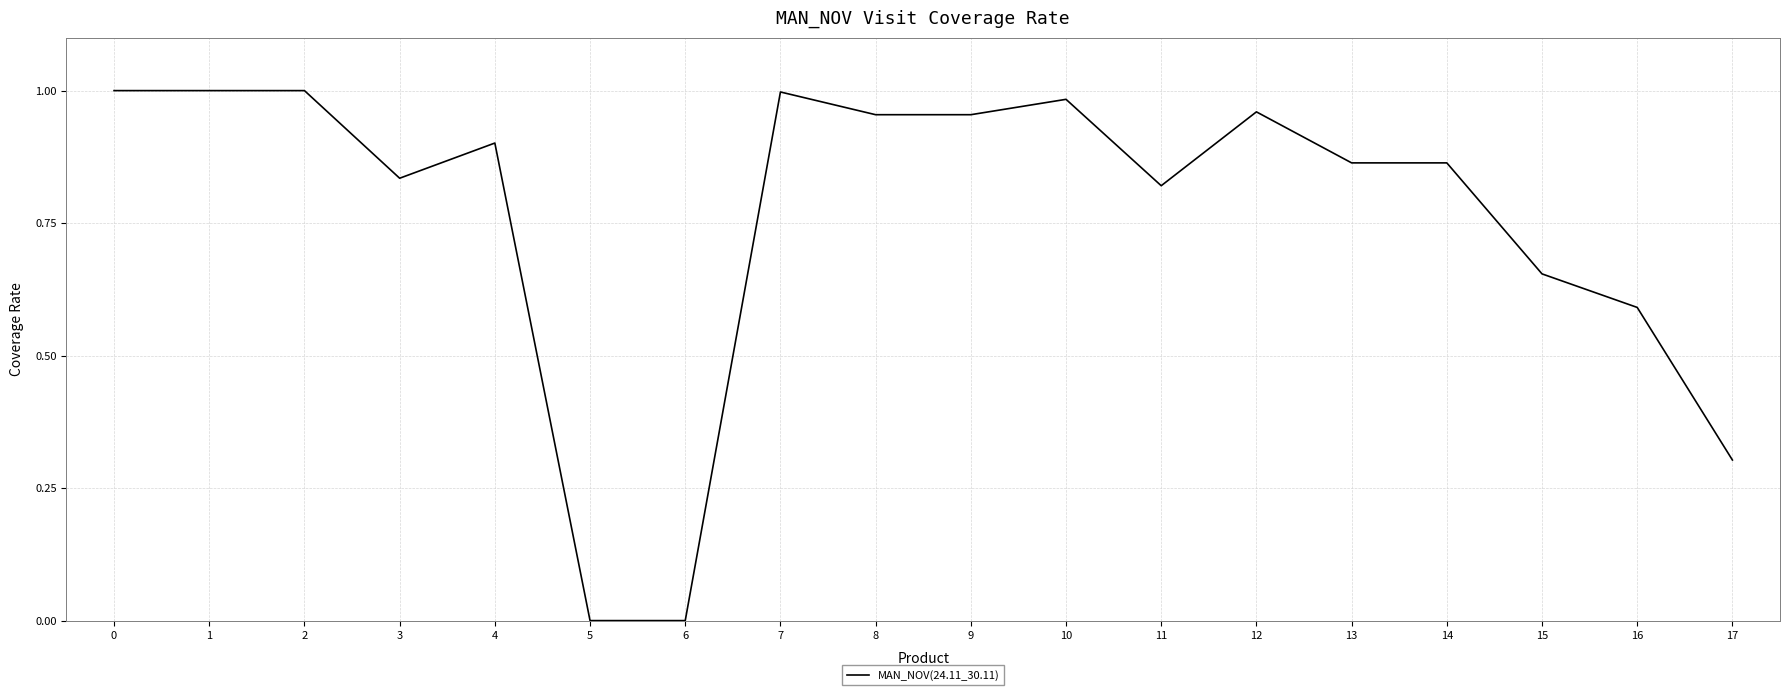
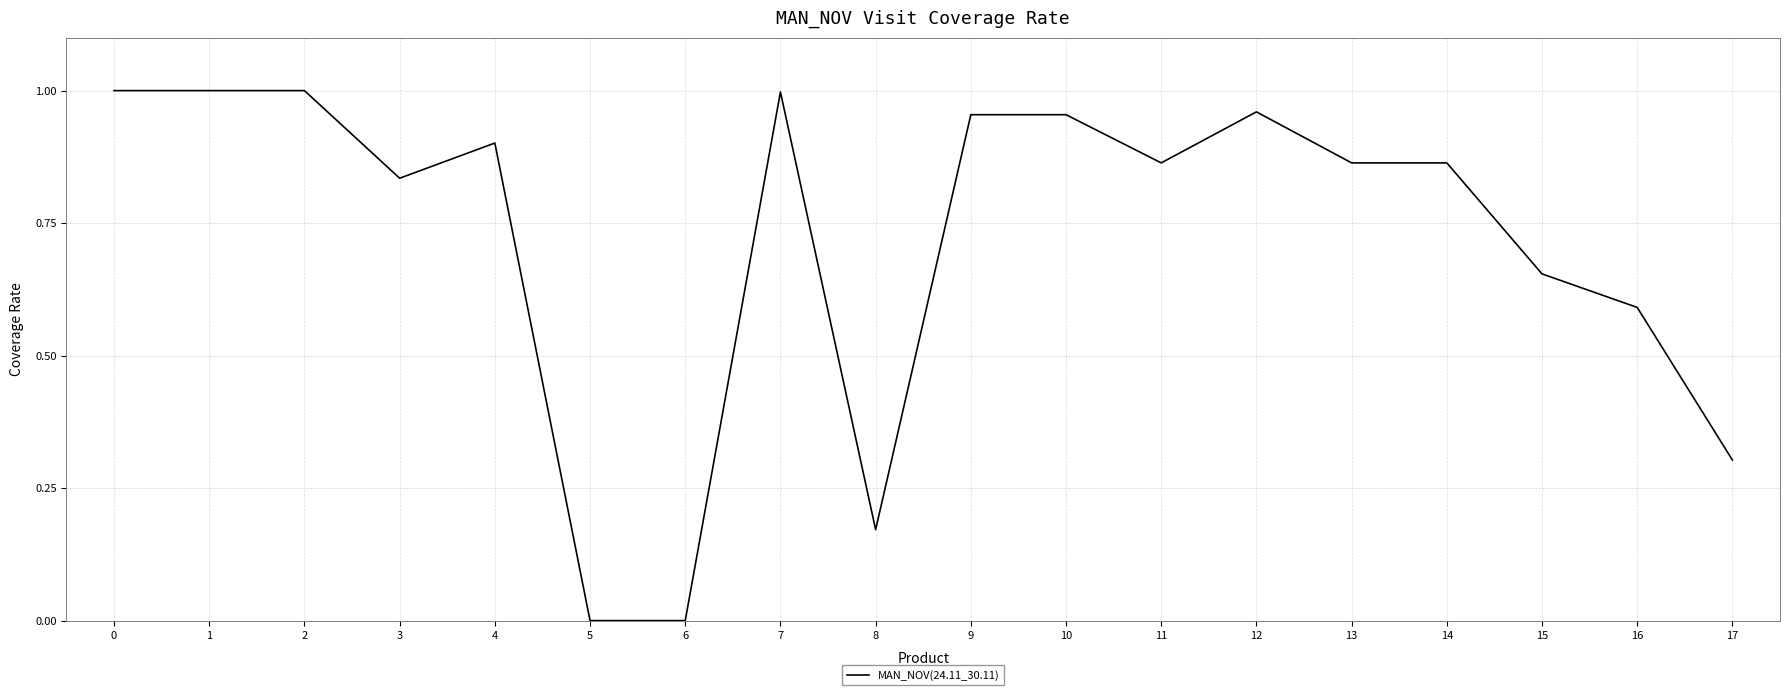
8: 0.95 -> 0.17
10: 0.98 -> 0.95
11: 0.82 -> 0.86
